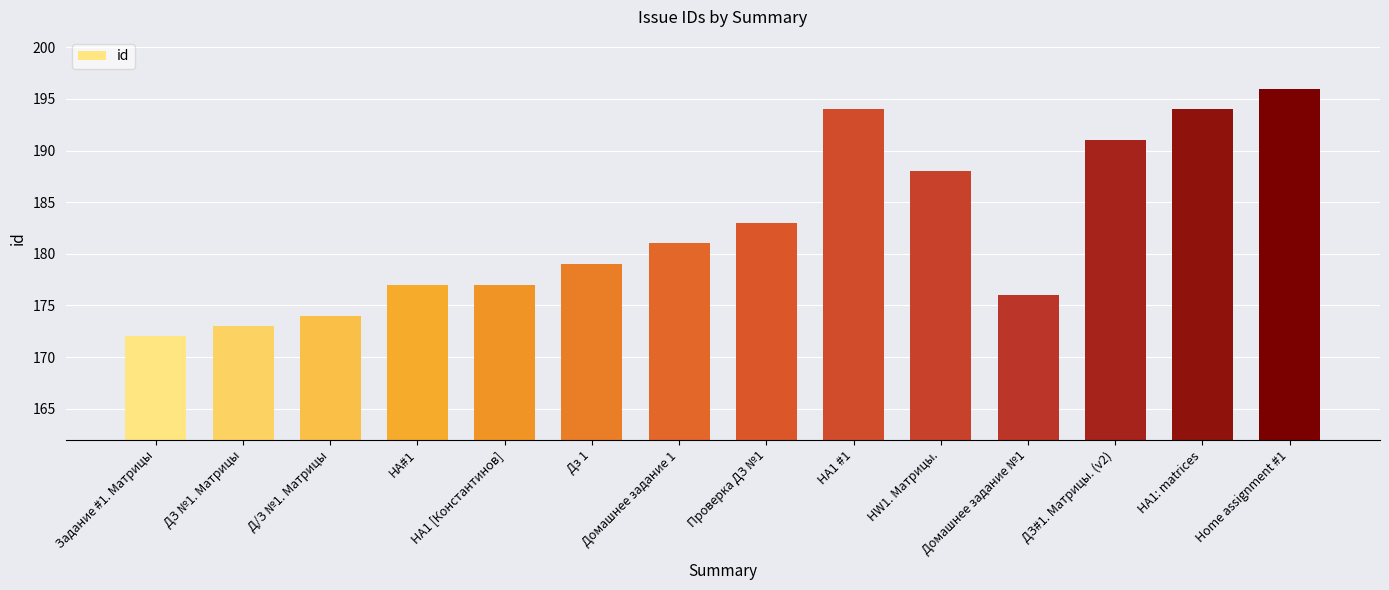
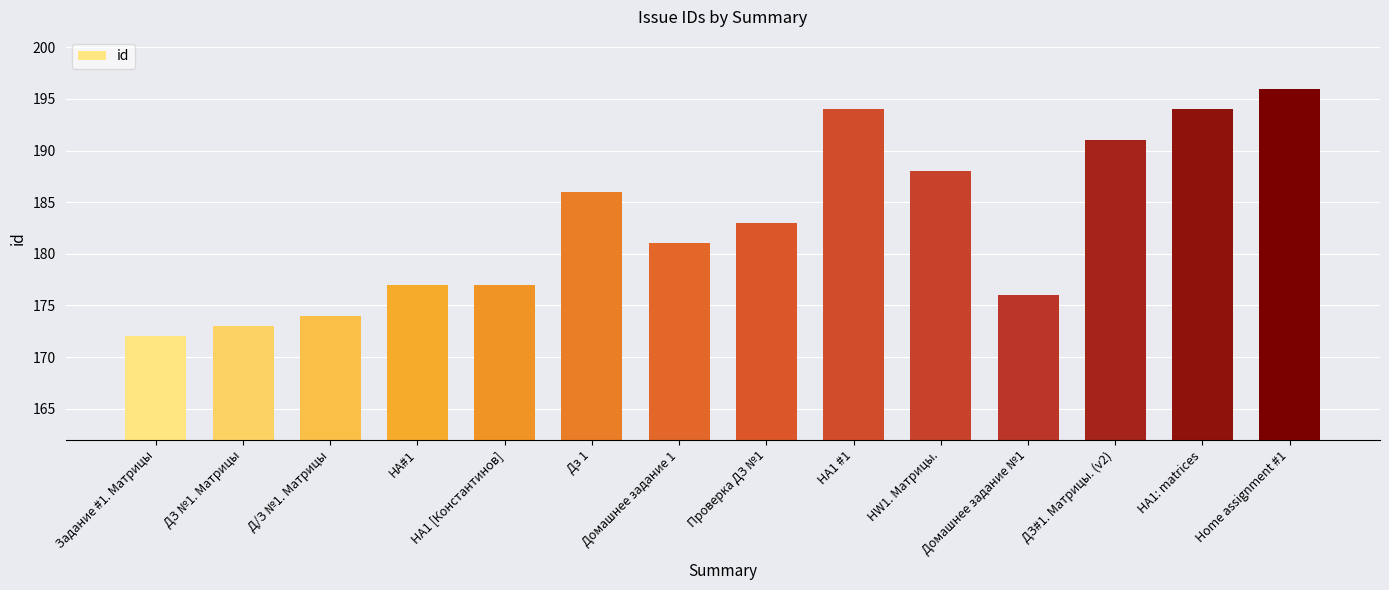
Дз 1: 179 -> 186
